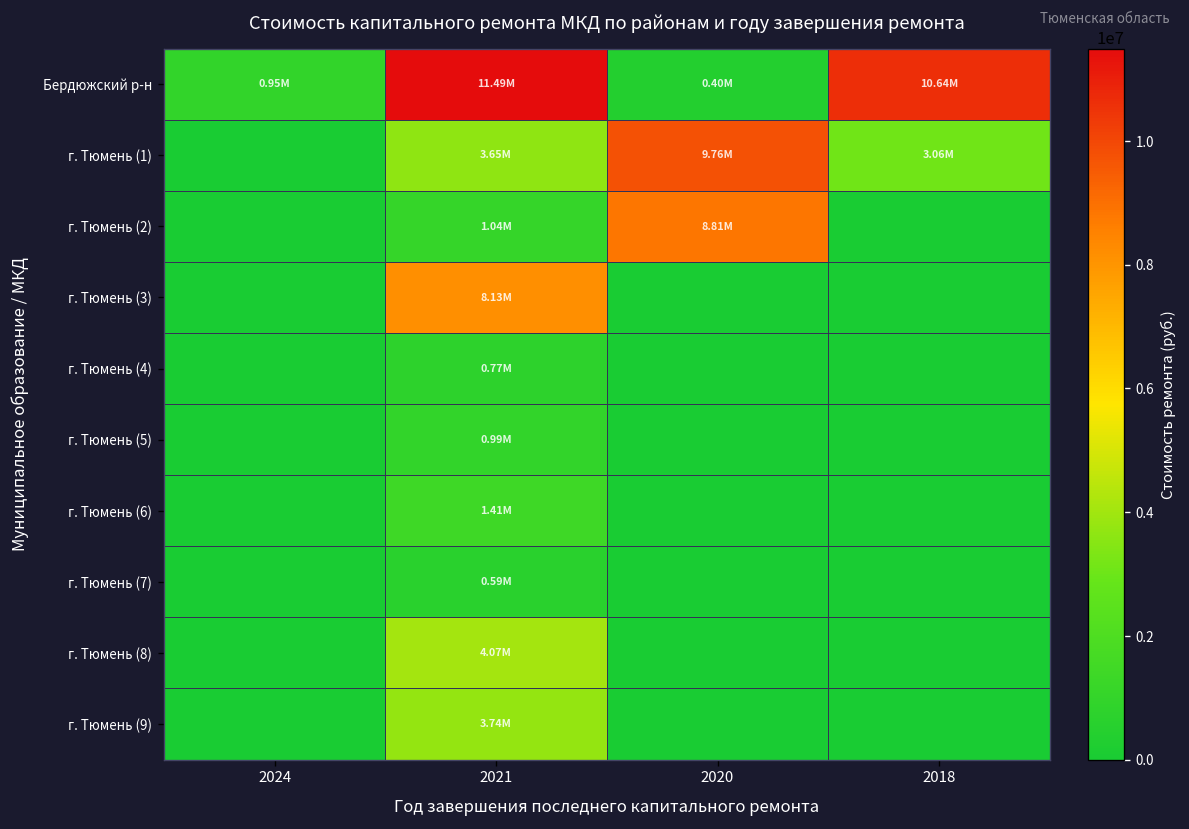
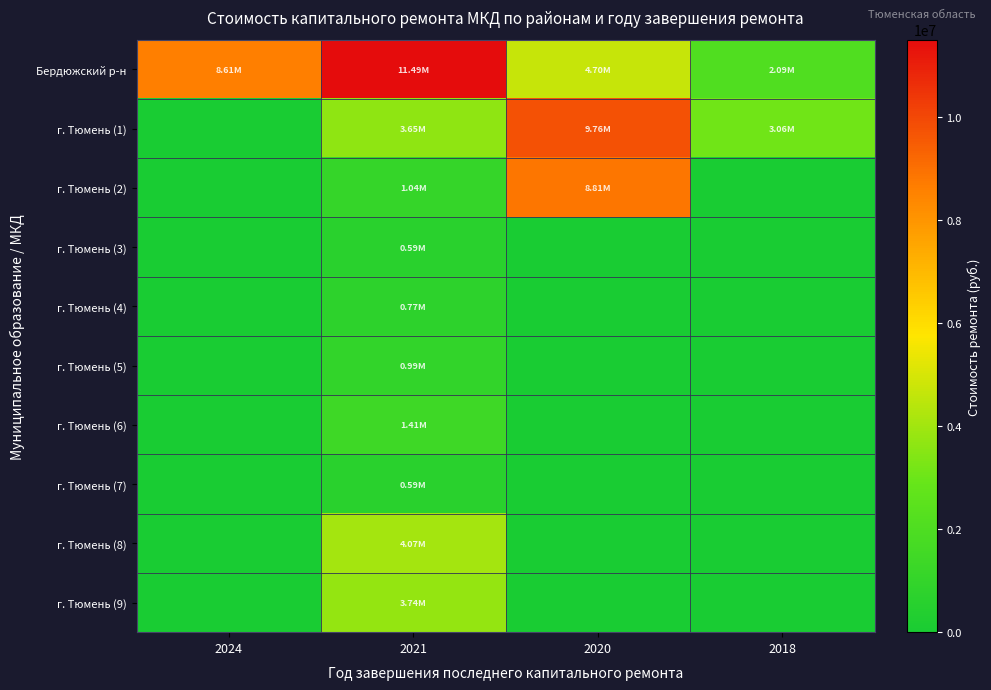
Бердюжский р-н, 2024: 0.95M -> 8.61M
Бердюжский р-н, 2020: 0.40M -> 4.70M
Бердюжский р-н, 2018: 10.64M -> 2.09M
г. Тюмень (3), 2021: 8.13M -> 0.59M
